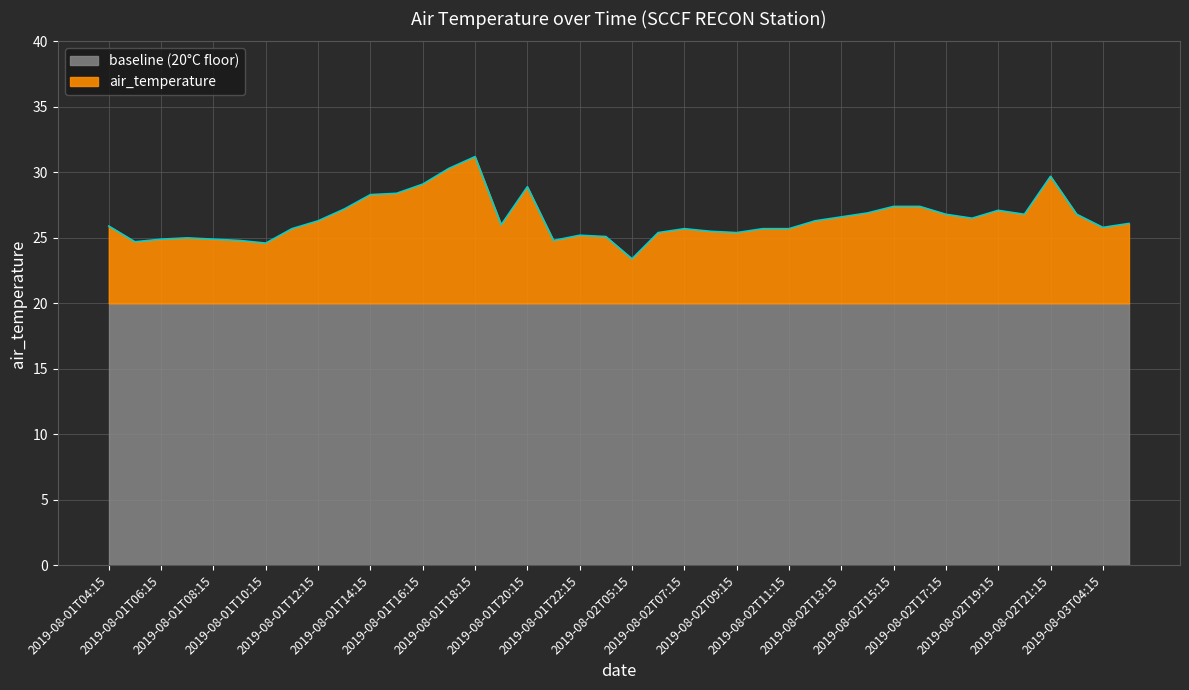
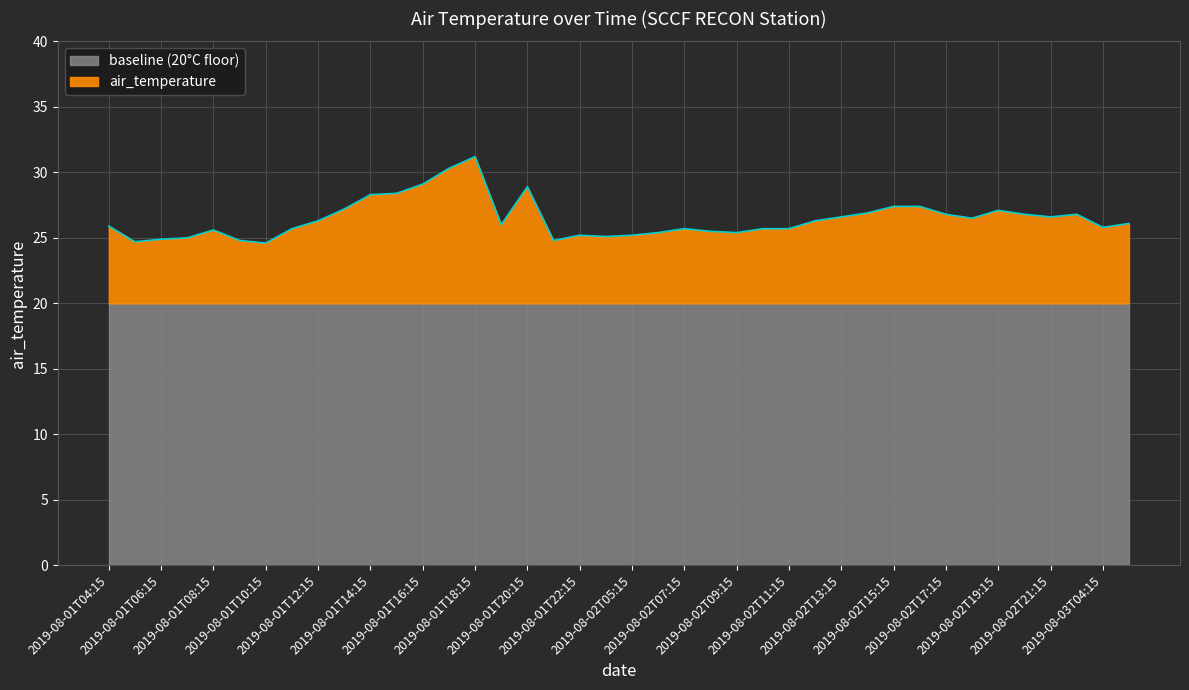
air_temperature, 2019-08-01T08:15: 24.9 -> 25.6
air_temperature, 2019-08-02T05:15: 23.4 -> 25.2
air_temperature, 2019-08-02T21:15: 29.7 -> 26.6
